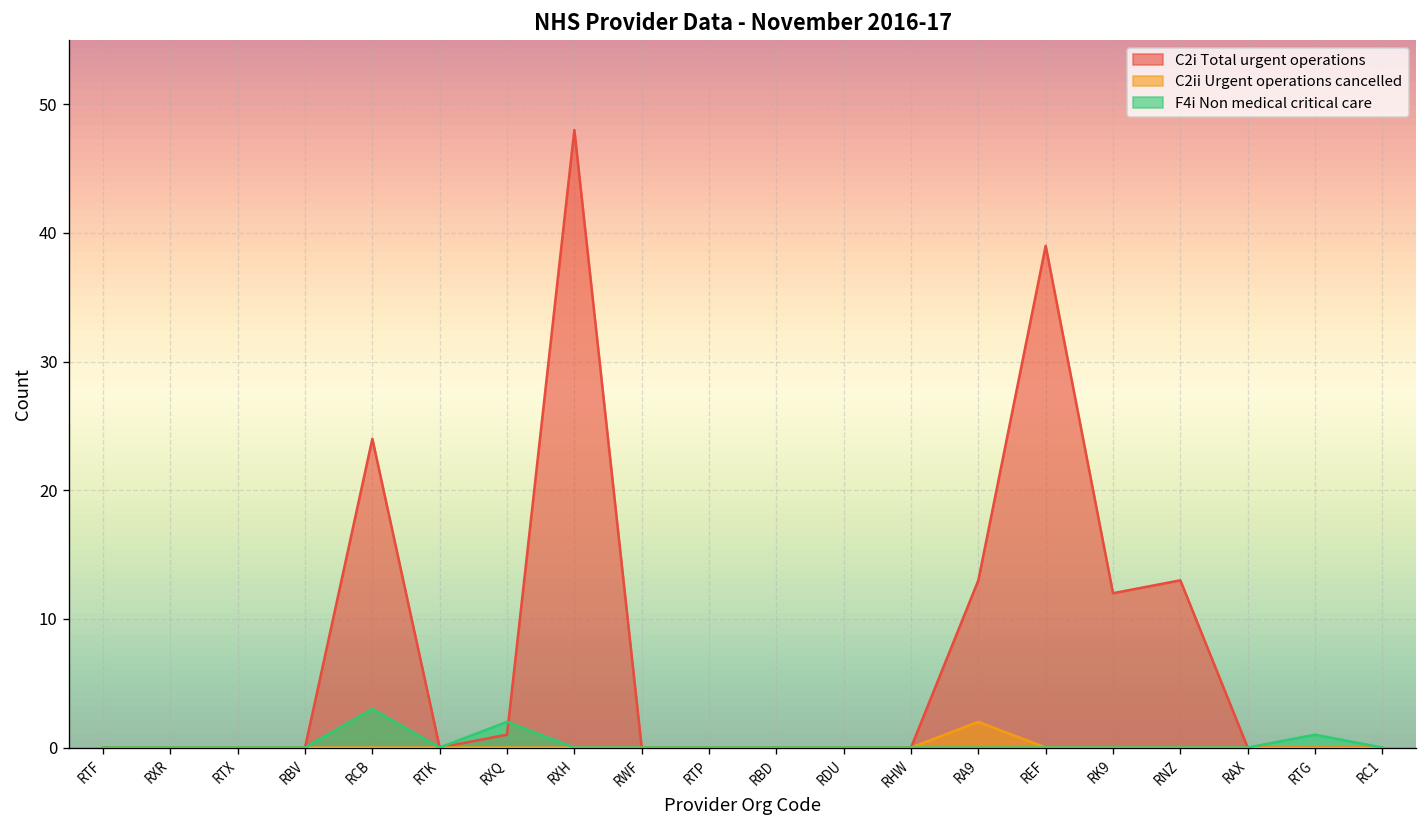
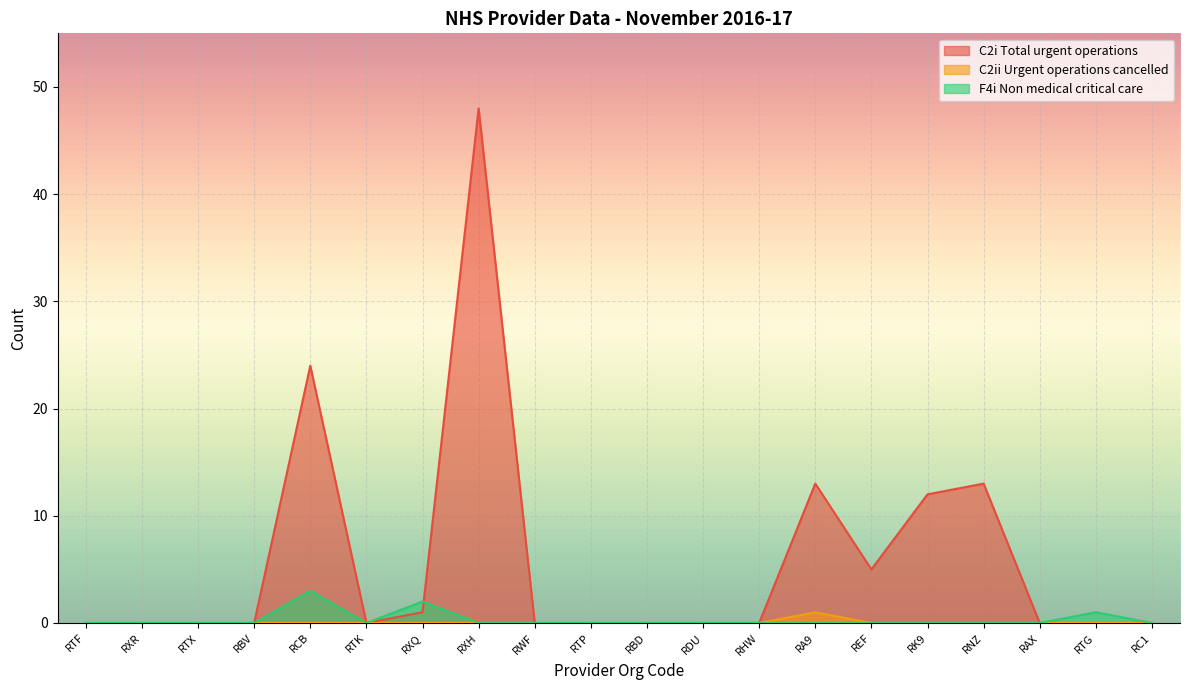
C2ii Urgent operations cancelled, RA9: 2 -> 1
C2i Total urgent operations, REF: 39 -> 5
